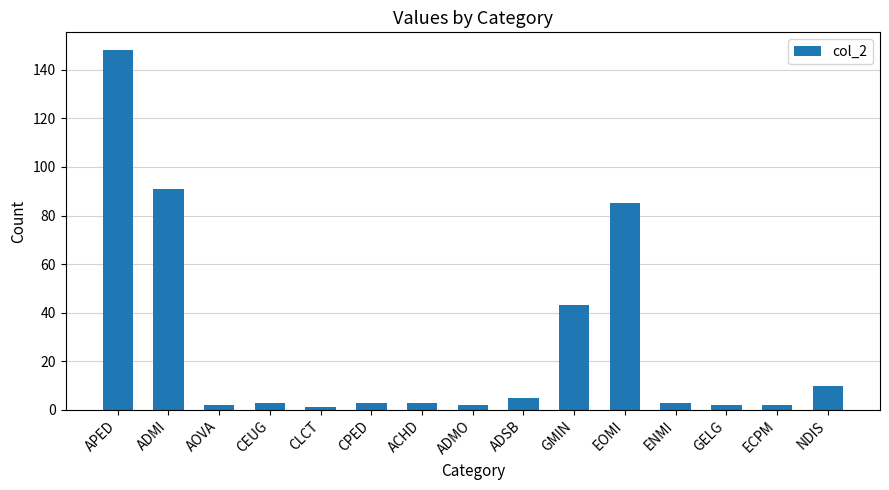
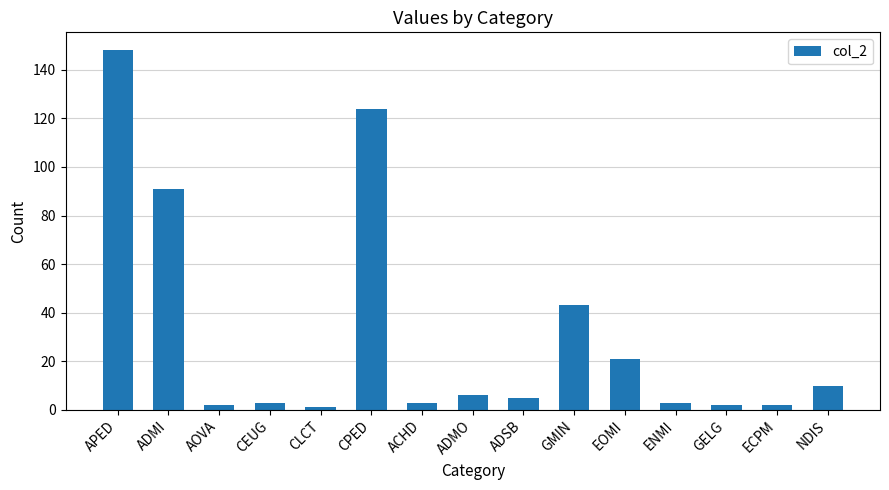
CPED: 3 -> 124
ADMO: 2 -> 6
EOMI: 85 -> 21
